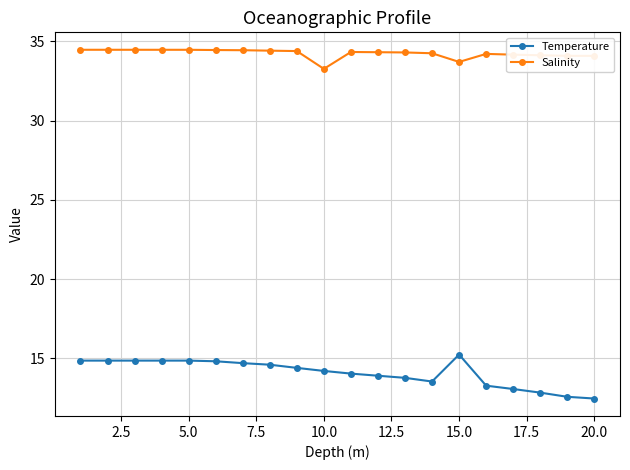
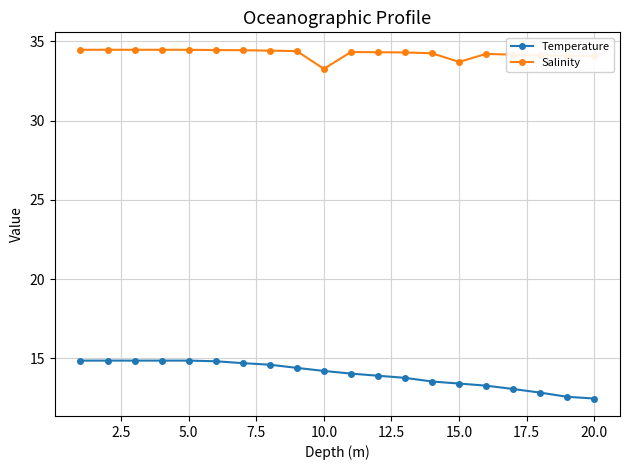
Temperature, 15.0: 15.2 -> 13.4
